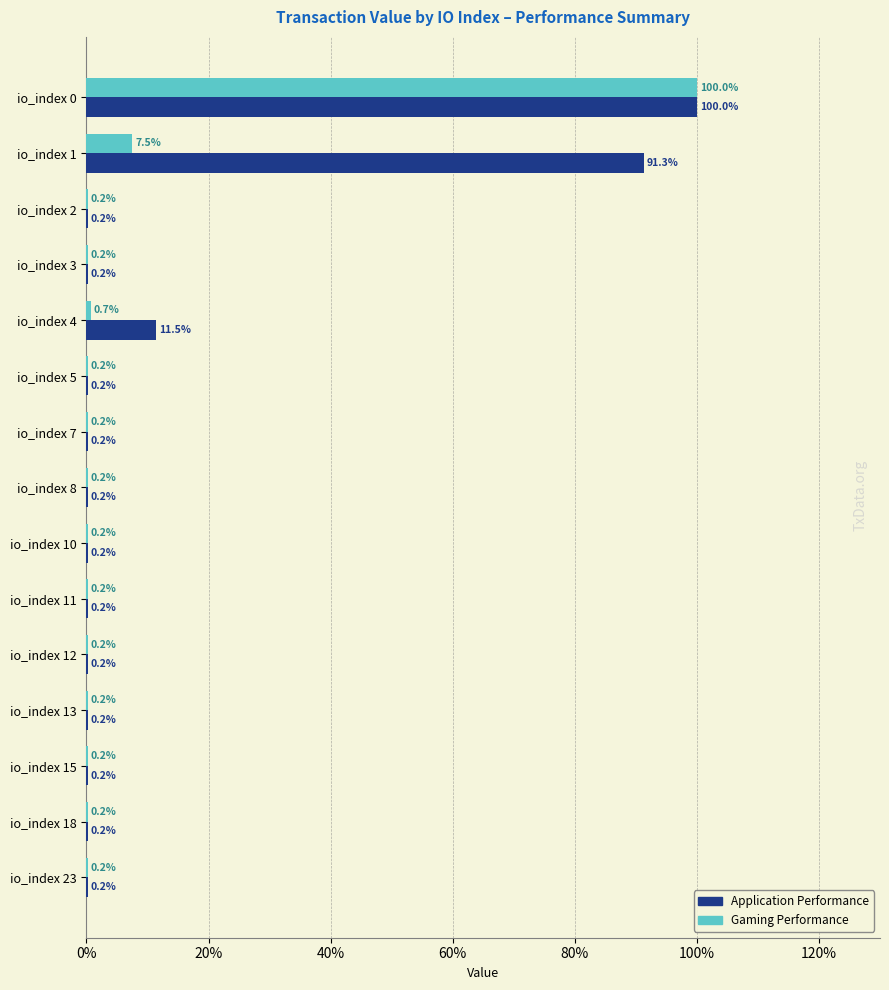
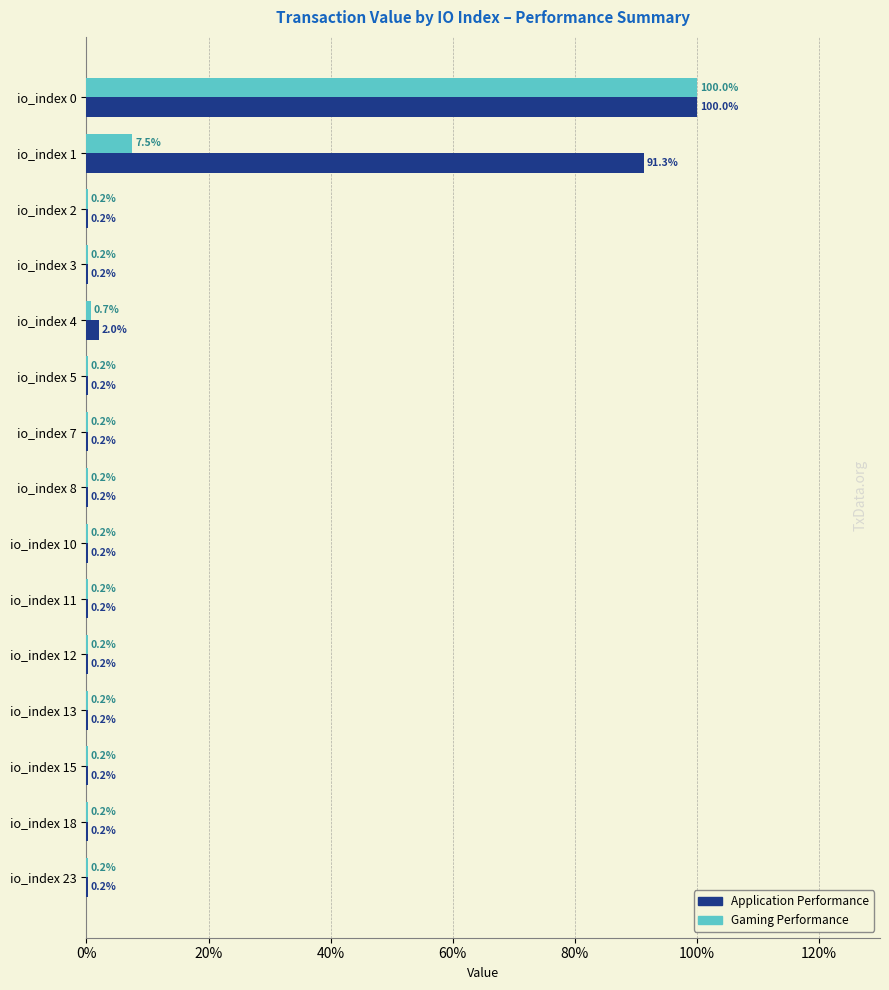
Application Performance, io_index 4: 11.5% -> 2.0%
